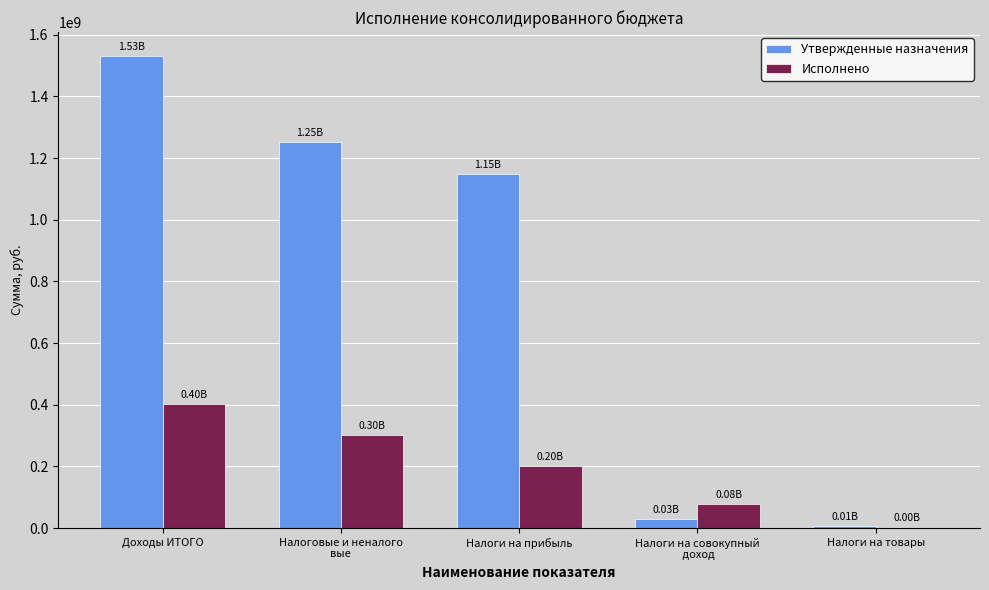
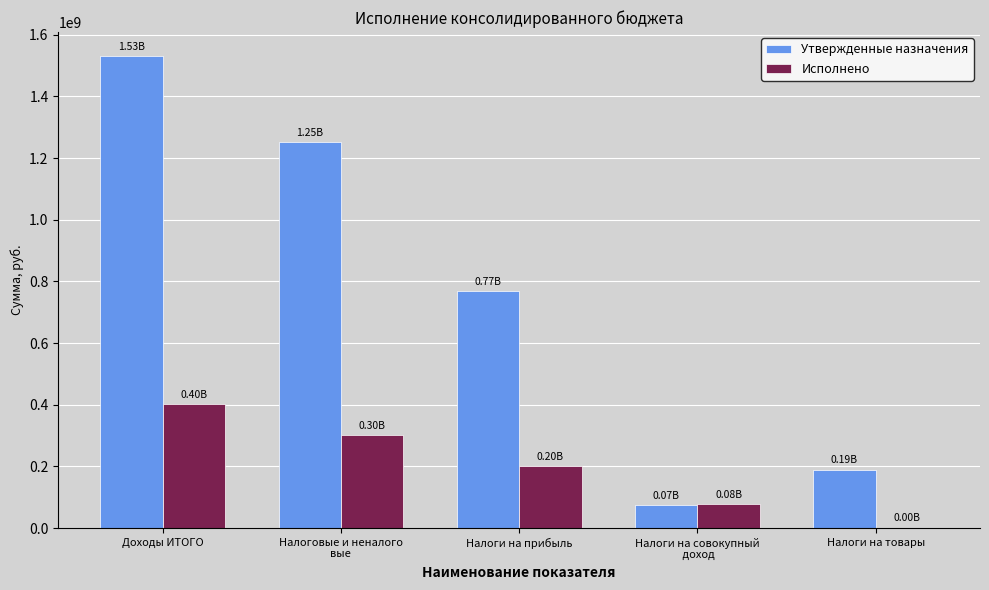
Утвержденные назначения, Налоги на прибыль: 1.15B -> 0.77B
Утвержденные назначения, Налоги на совокупный доход: 0.03B -> 0.07B
Утвержденные назначения, Налоги на товары: 0.01B -> 0.19B
